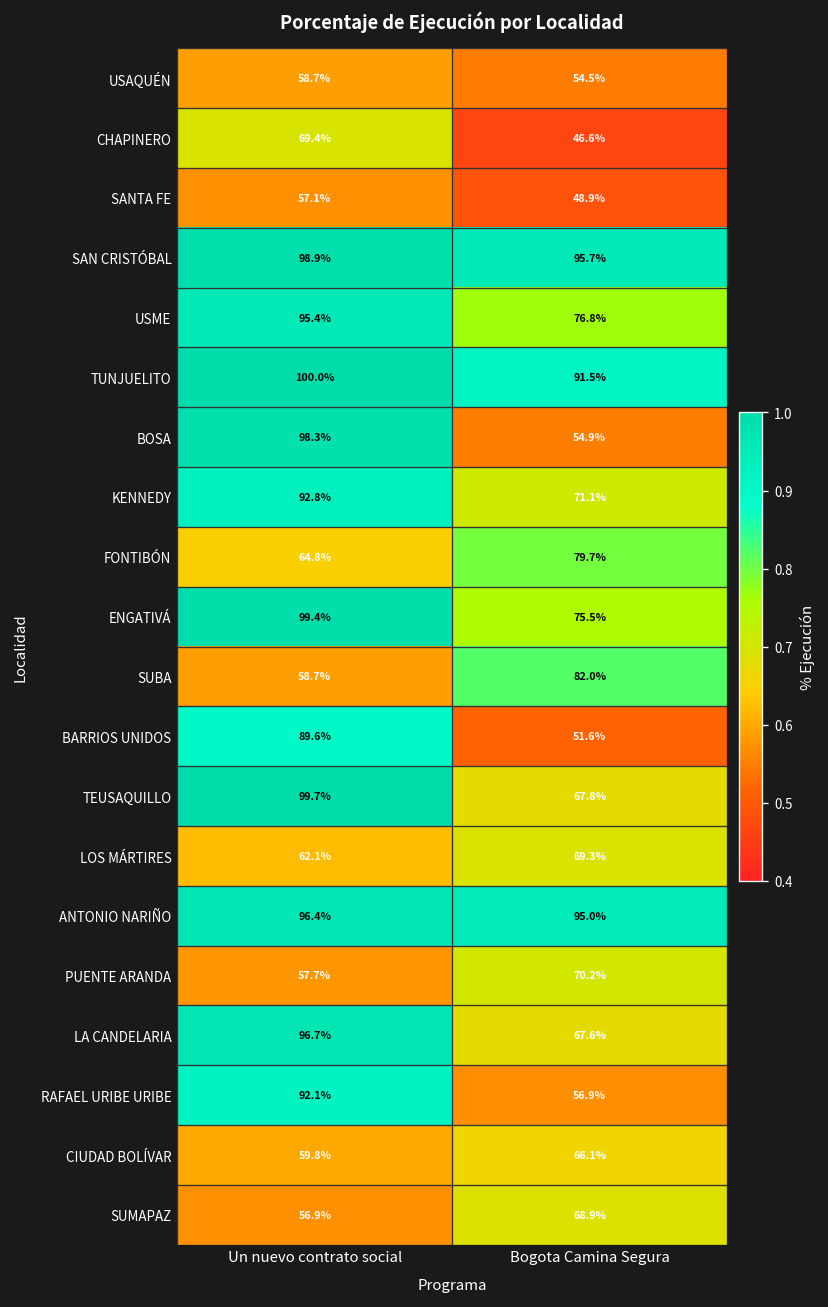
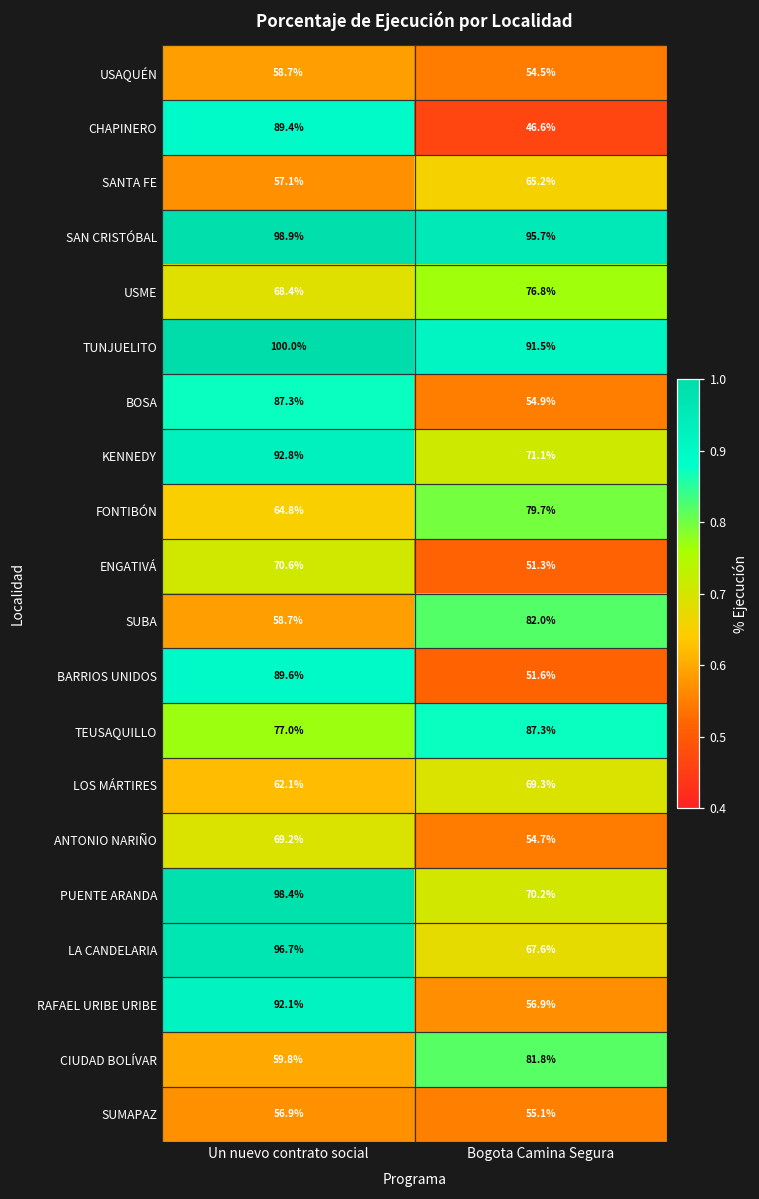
CHAPINERO, Un nuevo contrato social: 69.4% -> 89.4%
SANTA FE, Bogota Camina Segura: 48.9% -> 65.2%
USME, Un nuevo contrato social: 95.4% -> 68.4%
BOSA, Un nuevo contrato social: 98.3% -> 87.3%
ENGATIVÁ, Un nuevo contrato social: 99.4% -> 70.6%
ENGATIVÁ, Bogota Camina Segura: 75.5% -> 51.3%
TEUSAQUILLO, Un nuevo contrato social: 99.7% -> 77.0%
TEUSAQUILLO, Bogota Camina Segura: 67.8% -> 87.3%
ANTONIO NARIÑO, Un nuevo contrato social: 96.4% -> 69.2%
ANTONIO NARIÑO, Bogota Camina Segura: 95.0% -> 54.7%
PUENTE ARANDA, Un nuevo contrato social: 57.7% -> 98.4%
CIUDAD BOLÍVAR, Bogota Camina Segura: 66.1% -> 81.8%
SUMAPAZ, Bogota Camina Segura: 68.9% -> 55.1%
